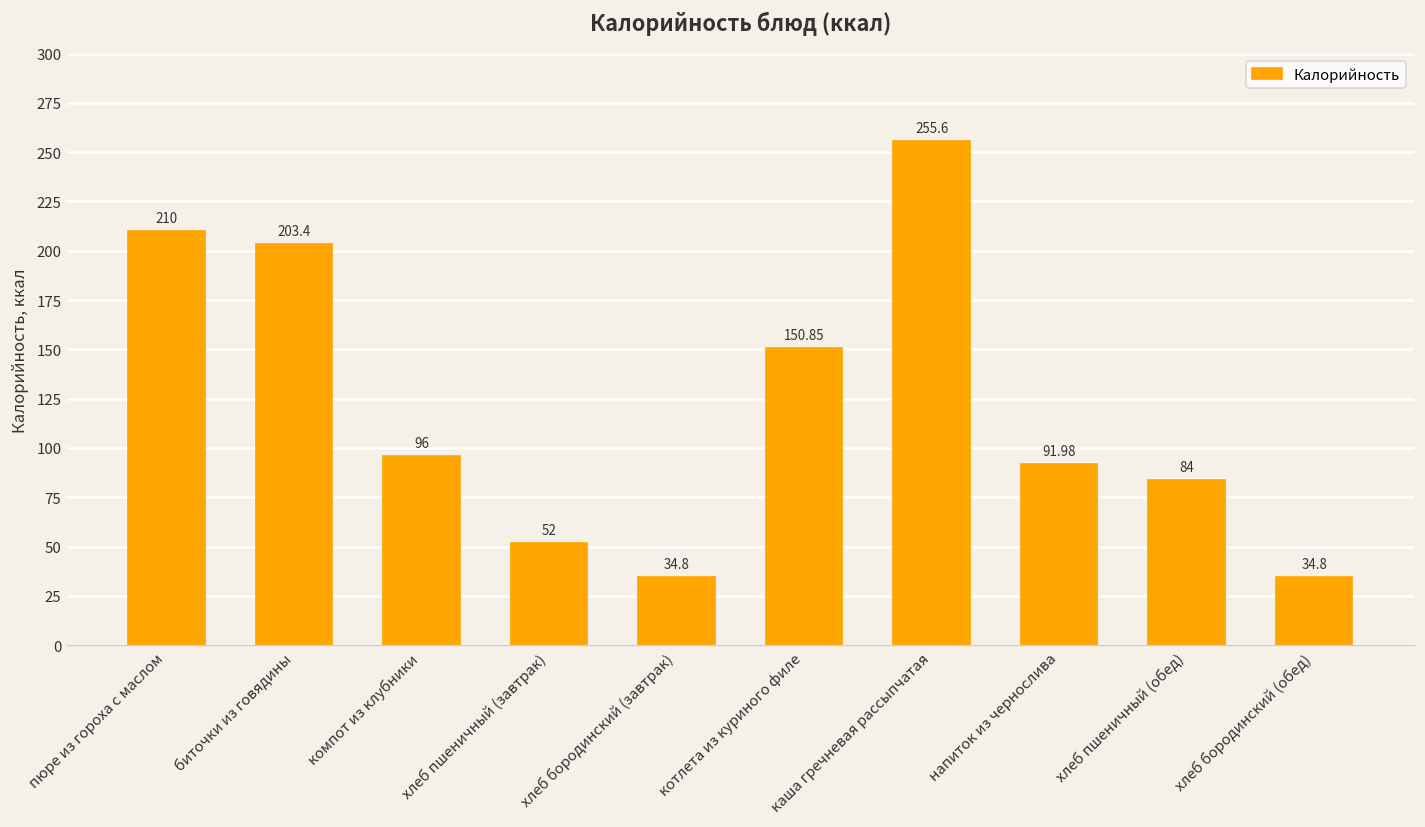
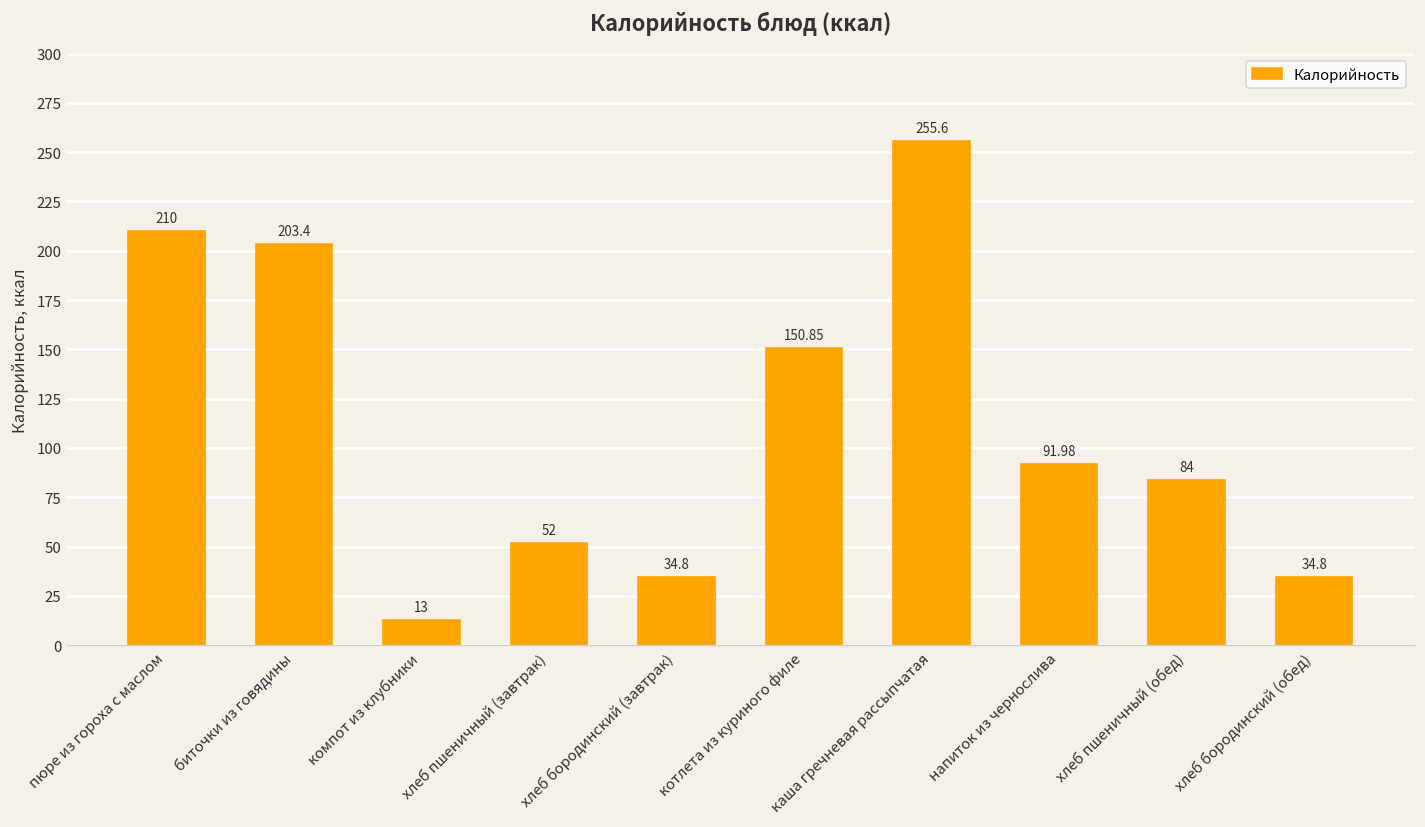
компот из клубники: 96 -> 13
